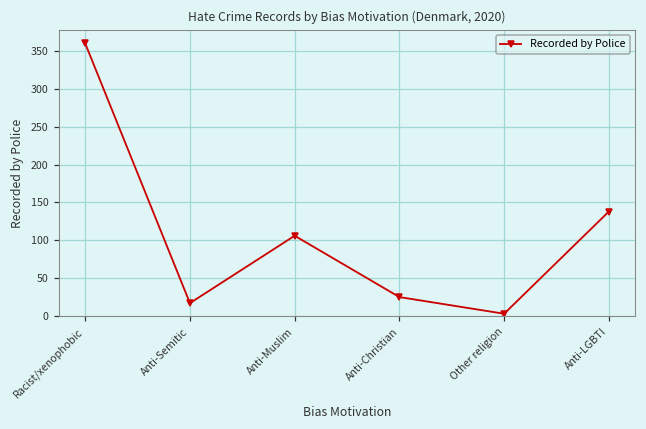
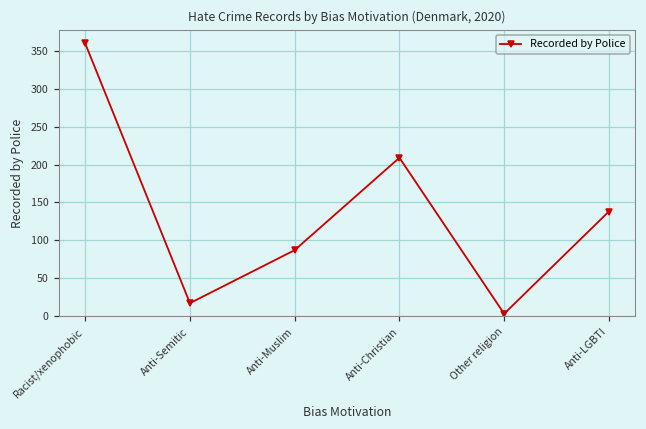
Anti-Muslim: 110 -> 90
Anti-Christian: 30 -> 210
